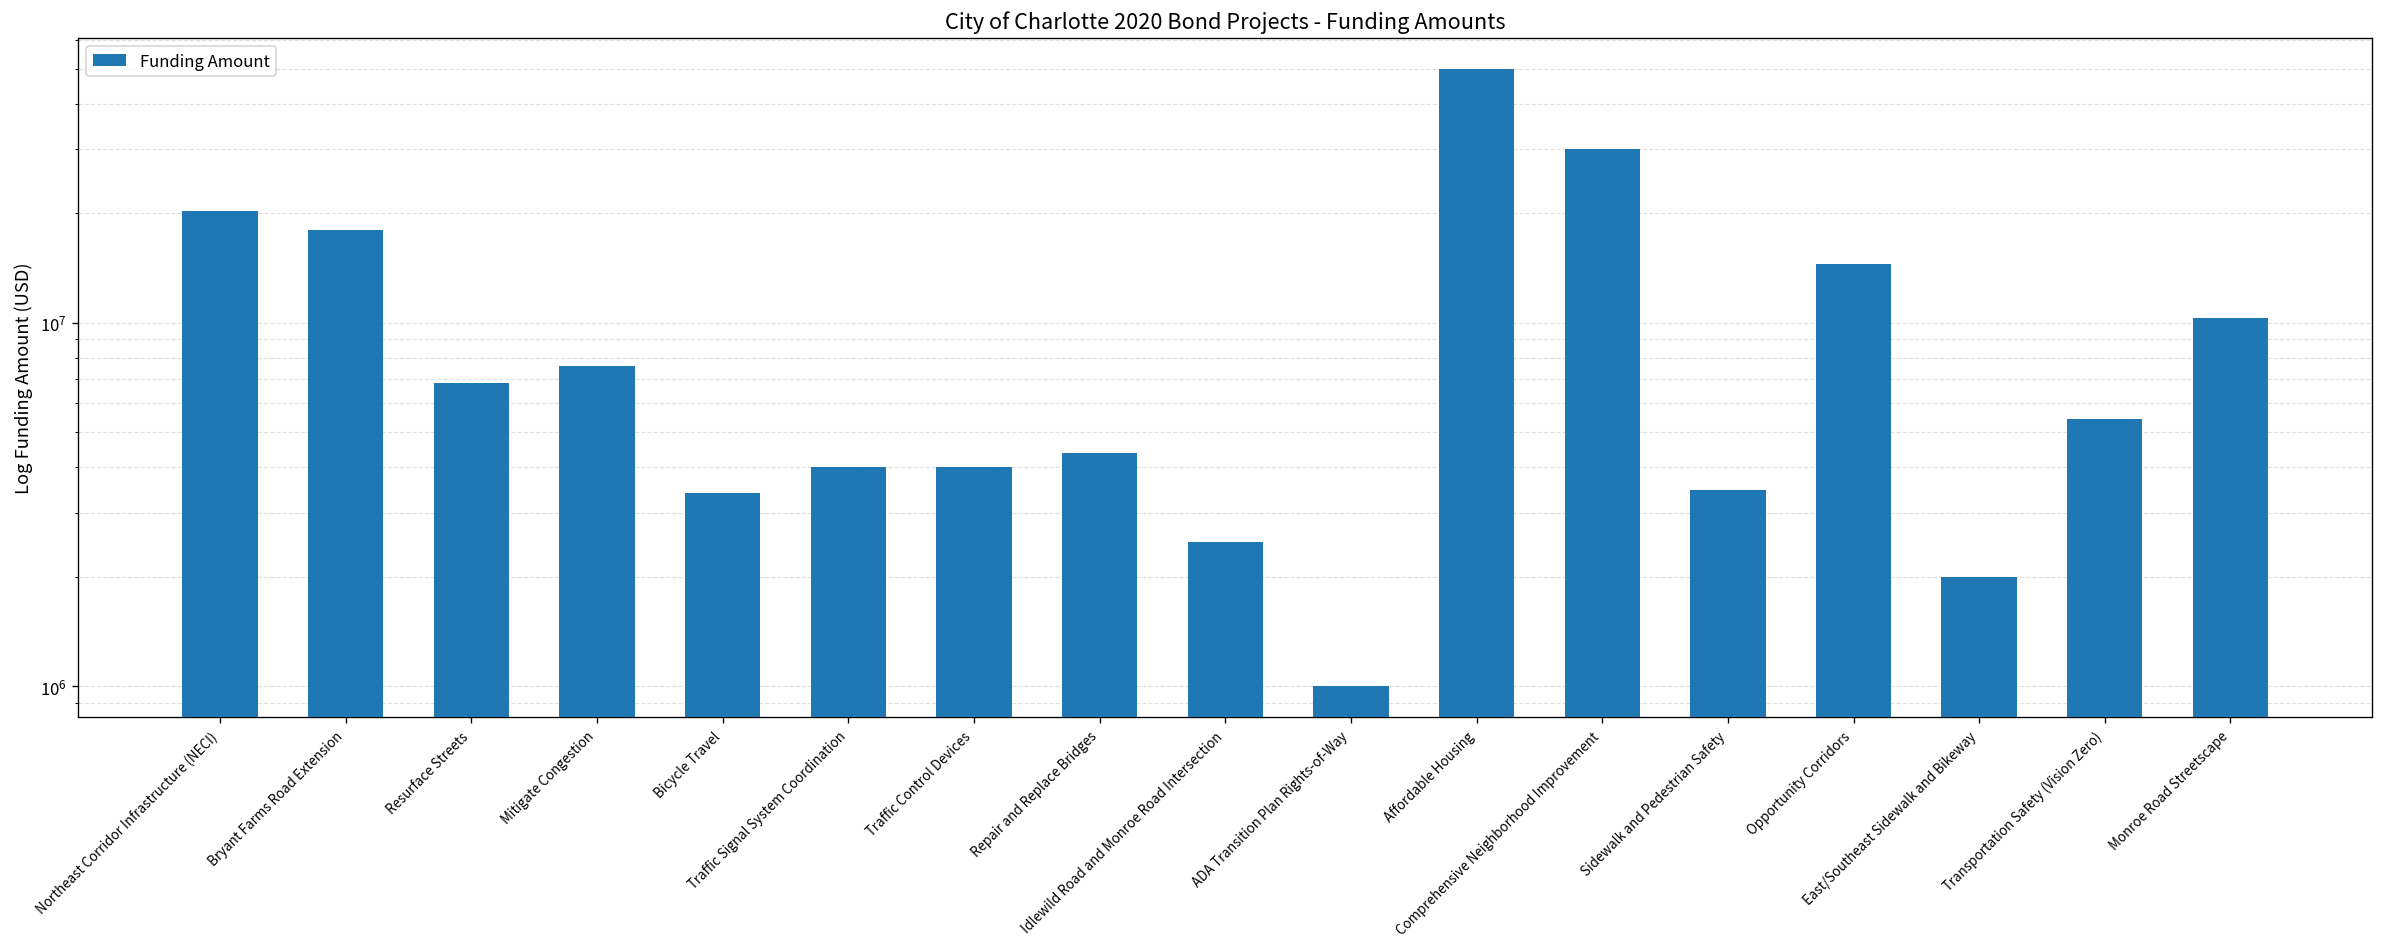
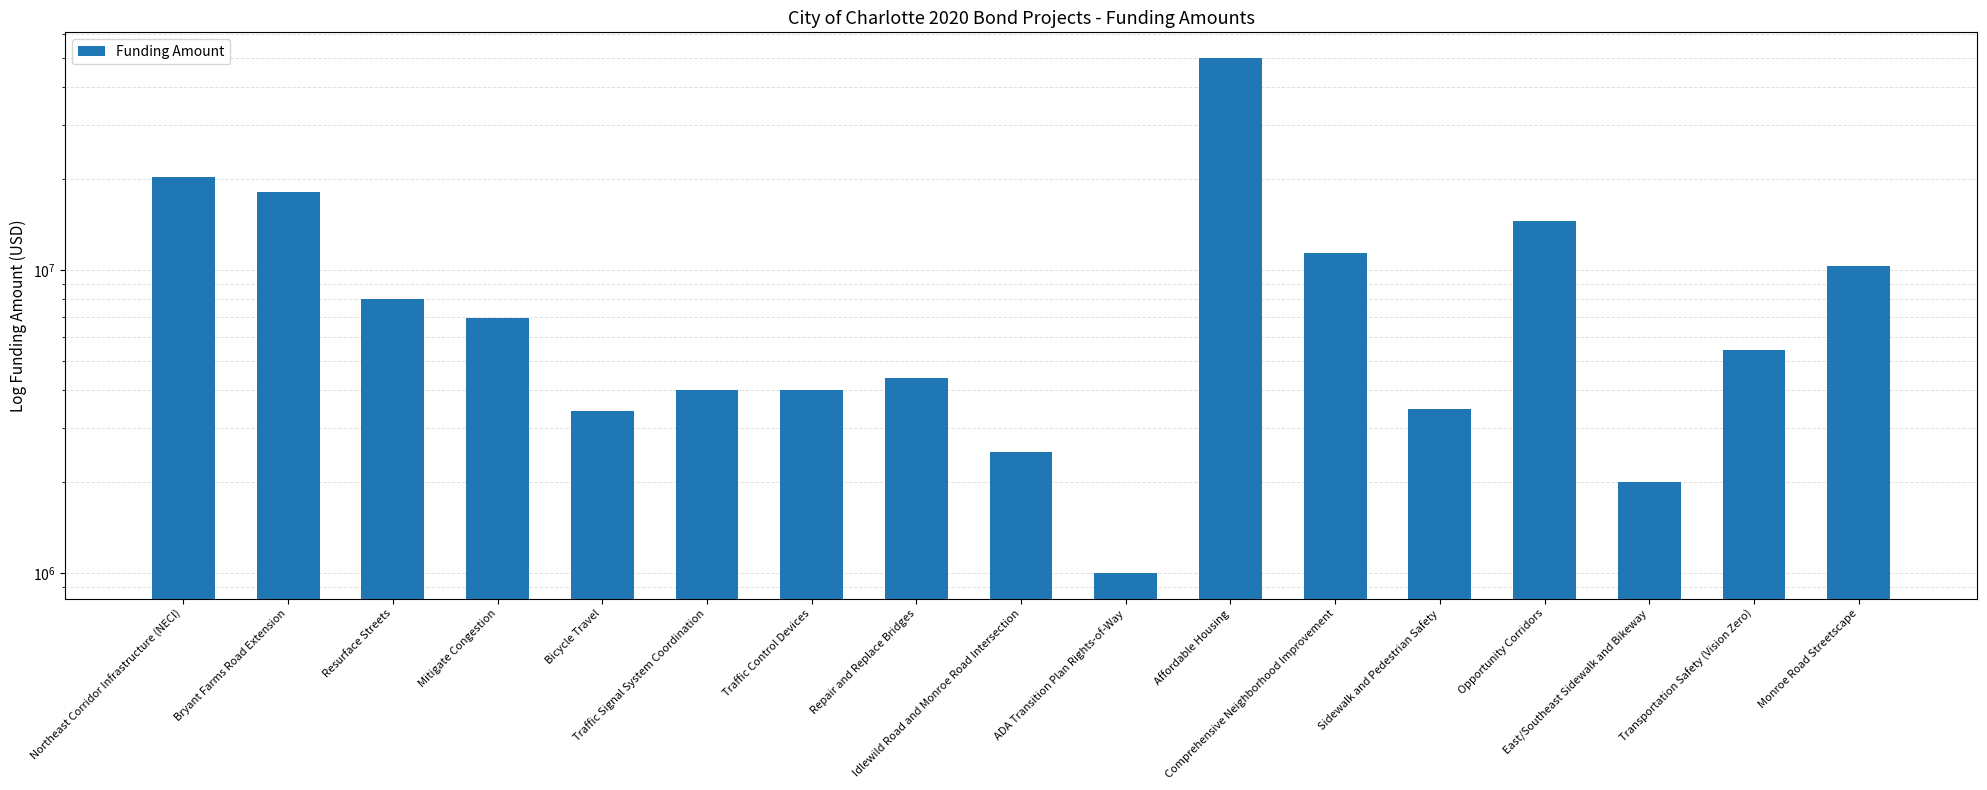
Resurface Streets: 6800000 -> 8000000
Mitigate Congestion: 7600000 -> 6900000
Comprehensive Neighborhood Improvement: 30000000 -> 11400000
